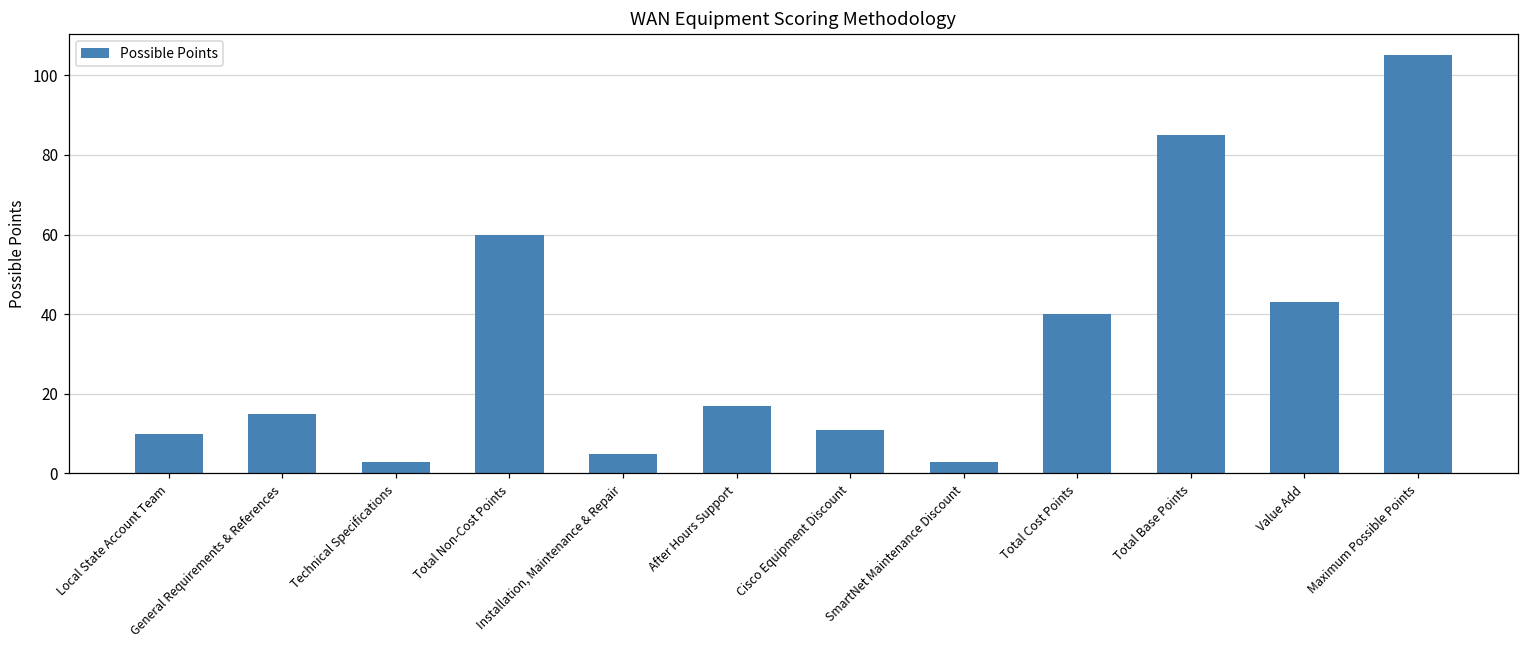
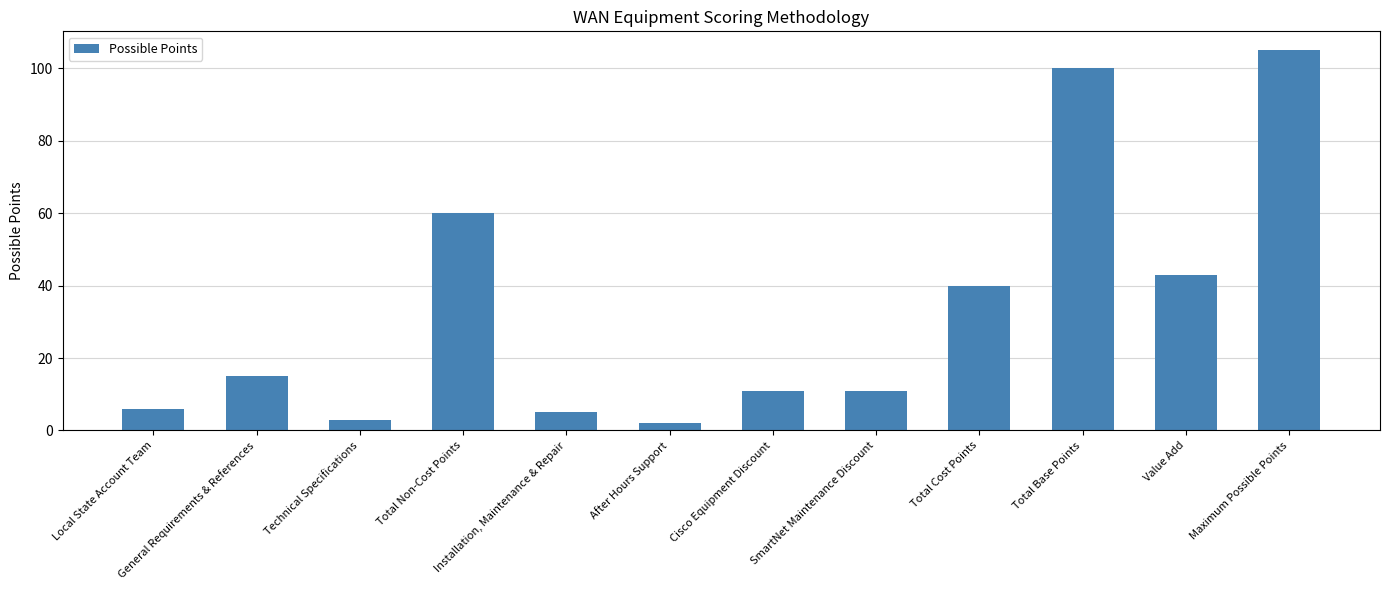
Local State Account Team: 10 -> 6
After Hours Support: 17 -> 2
SmartNet Maintenance Discount: 3 -> 11
Total Base Points: 85 -> 100
